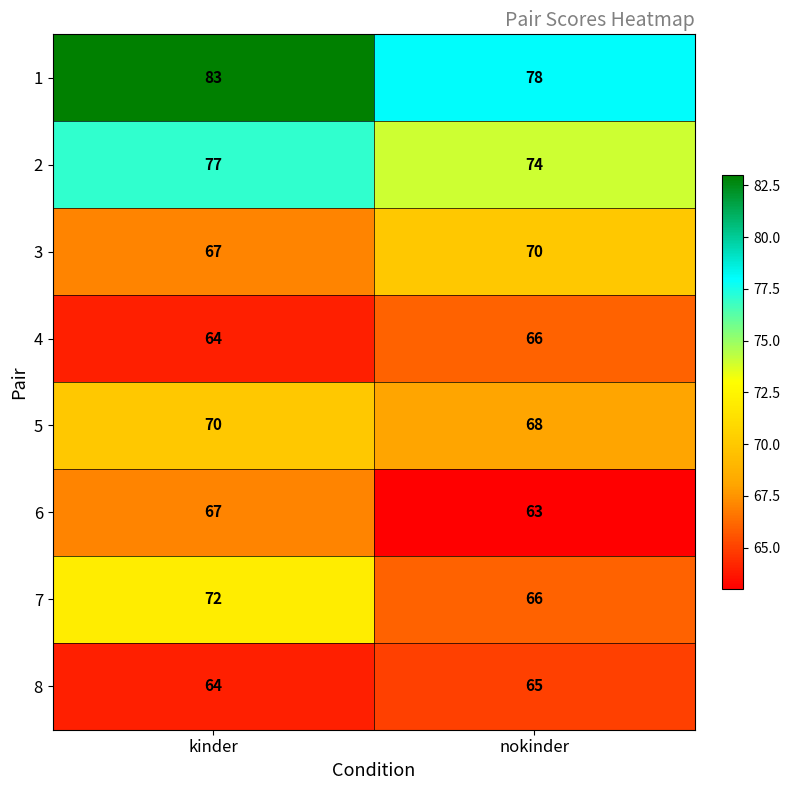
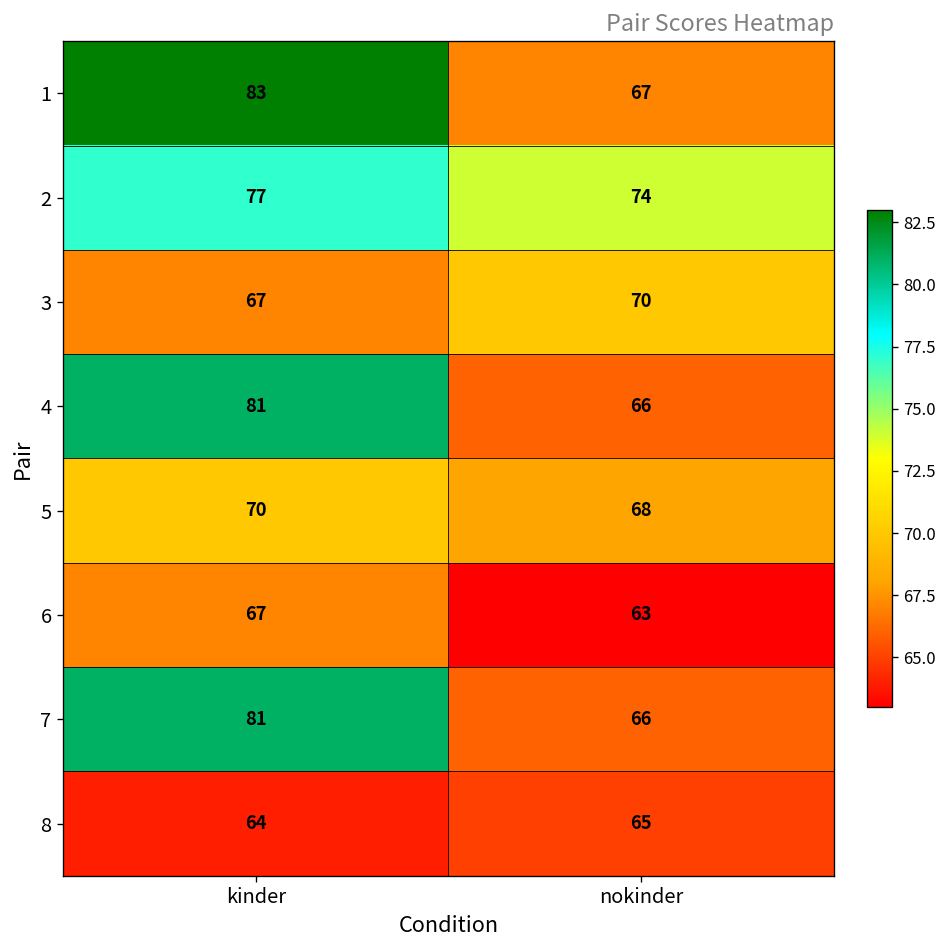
1, nokinder: 78 -> 67
4, kinder: 64 -> 81
7, kinder: 72 -> 81
